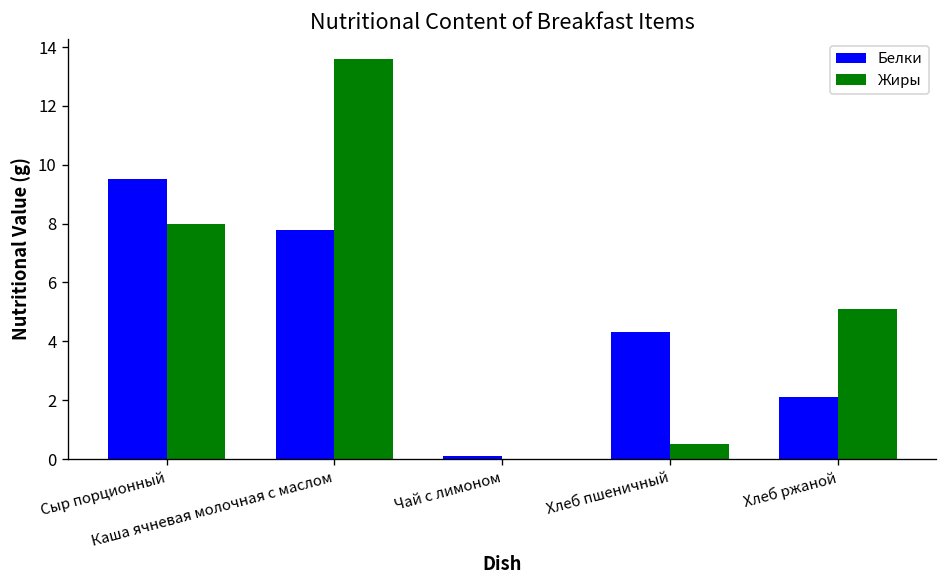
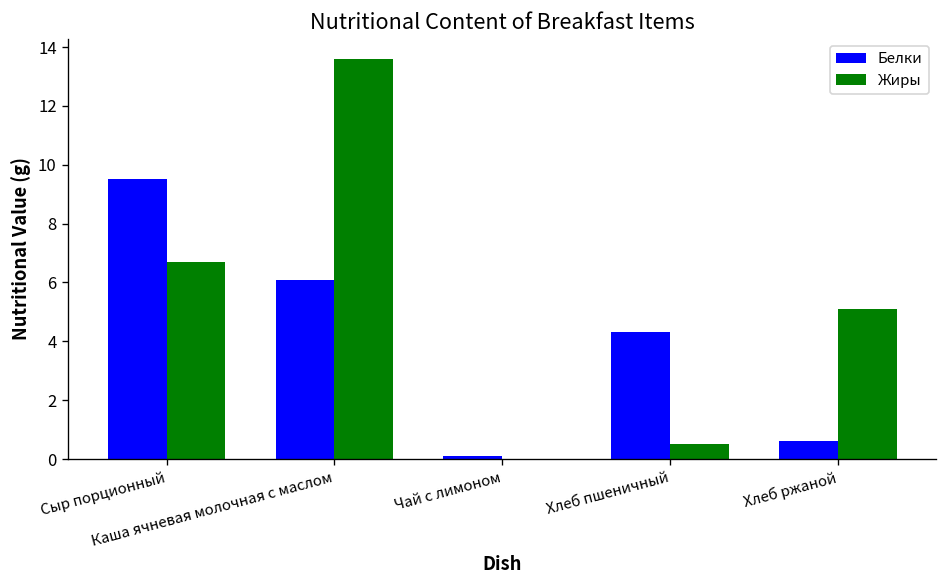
Жиры, Сыр порционный: 8.0 -> 6.7
Белки, Каша ячневая молочная с маслом: 7.8 -> 6.1
Белки, Хлеб ржаной: 2.1 -> 0.6
